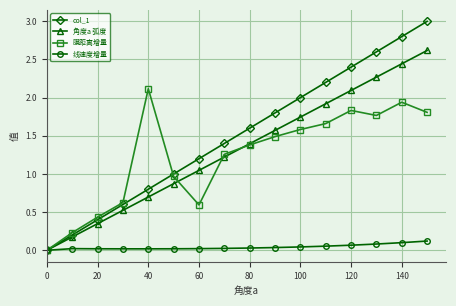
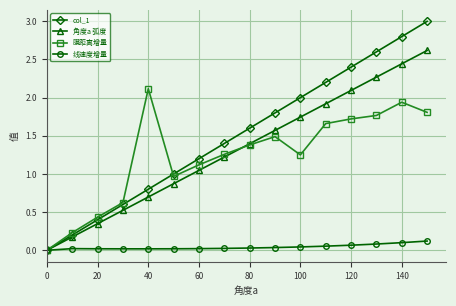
膜距离增量, 60: 0.6 -> 1.1
膜距离增量, 100: 1.6 -> 1.2
膜距离增量, 120: 1.8 -> 1.7
